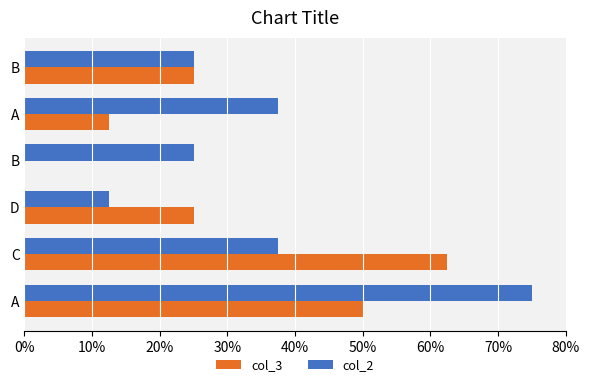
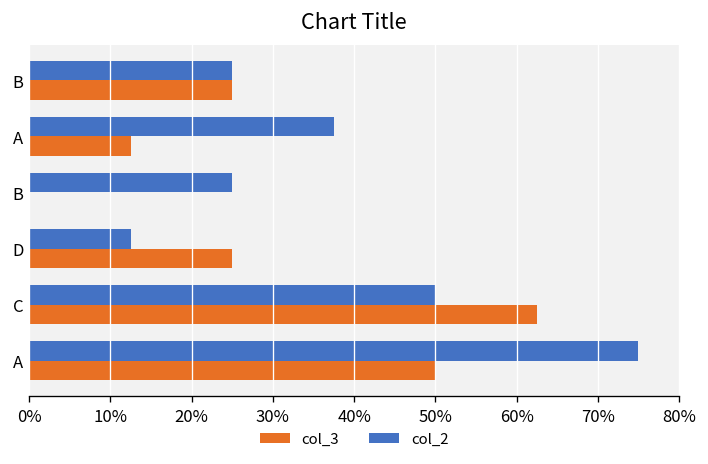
col_2, C: 38% -> 50%
